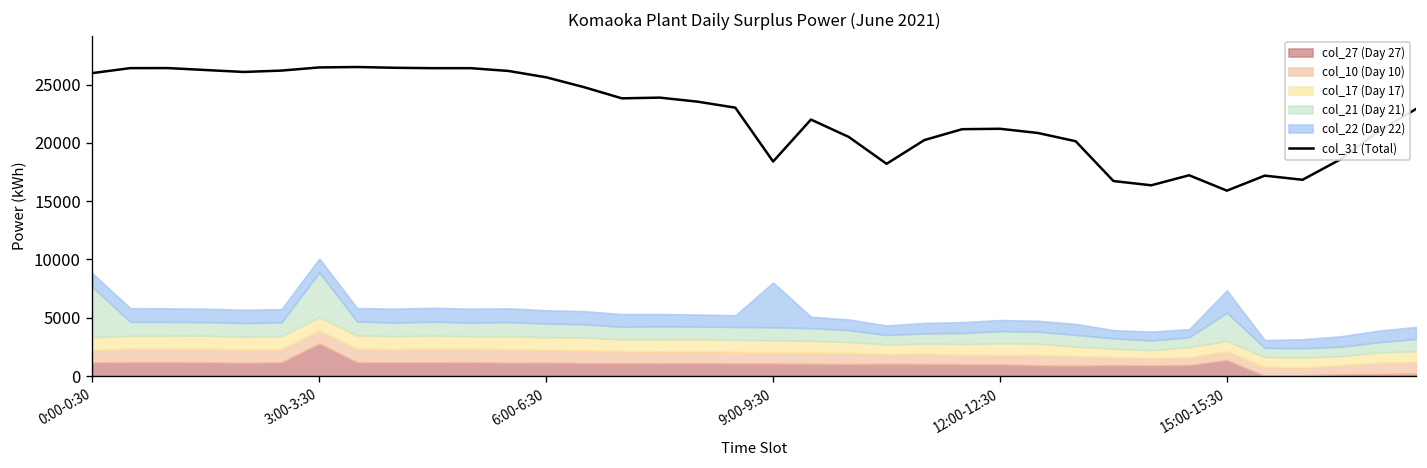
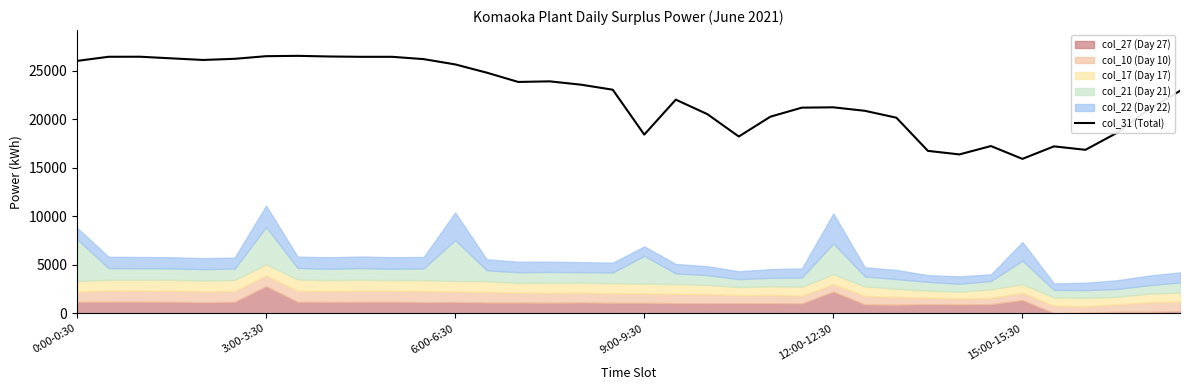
col_22 (Day 22), 3:00-3:30: 1000 -> 2000
col_21 (Day 21), 6:00-6:30: 1000 -> 4000
col_22 (Day 22), 6:00-6:30: 1000 -> 3000
col_21 (Day 21), 9:00-9:30: 1000 -> 3000
col_22 (Day 22), 9:00-9:30: 4000 -> 1000
col_27 (Day 27), 12:00-12:30: 1000 -> 2000
col_21 (Day 21), 12:00-12:30: 1000 -> 3000
col_22 (Day 22), 12:00-12:30: 1000 -> 3000
